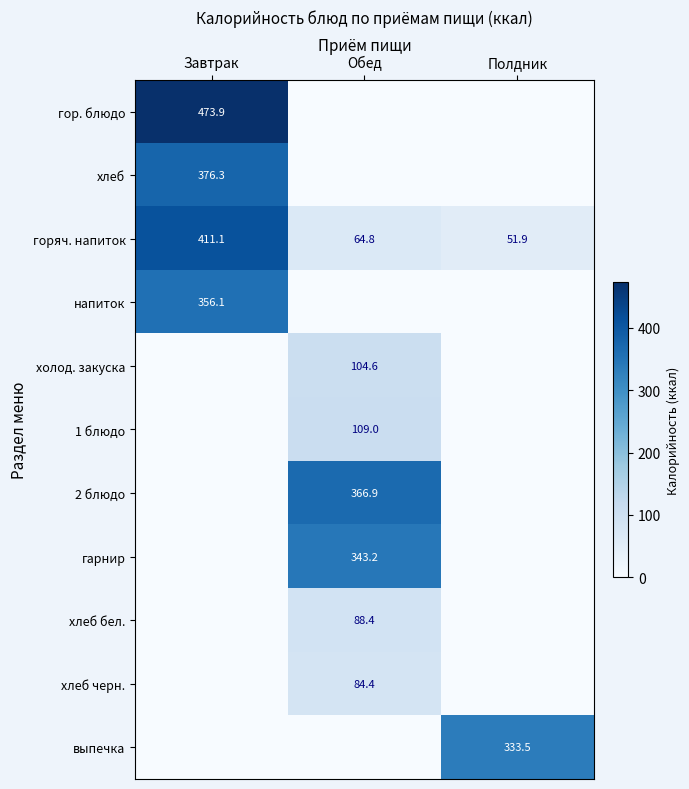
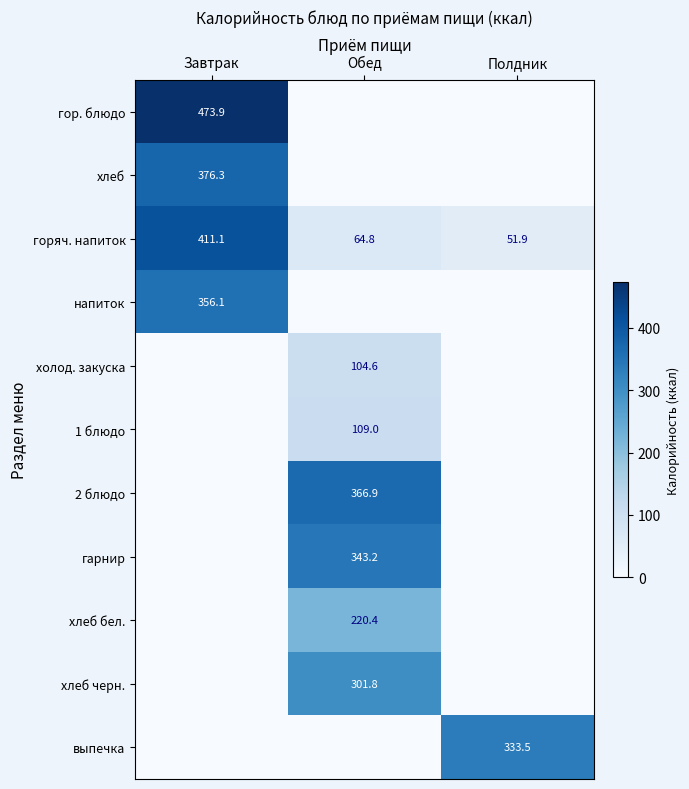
хлеб бел., Обед: 88.4 -> 220.4
хлеб черн., Обед: 84.4 -> 301.8
